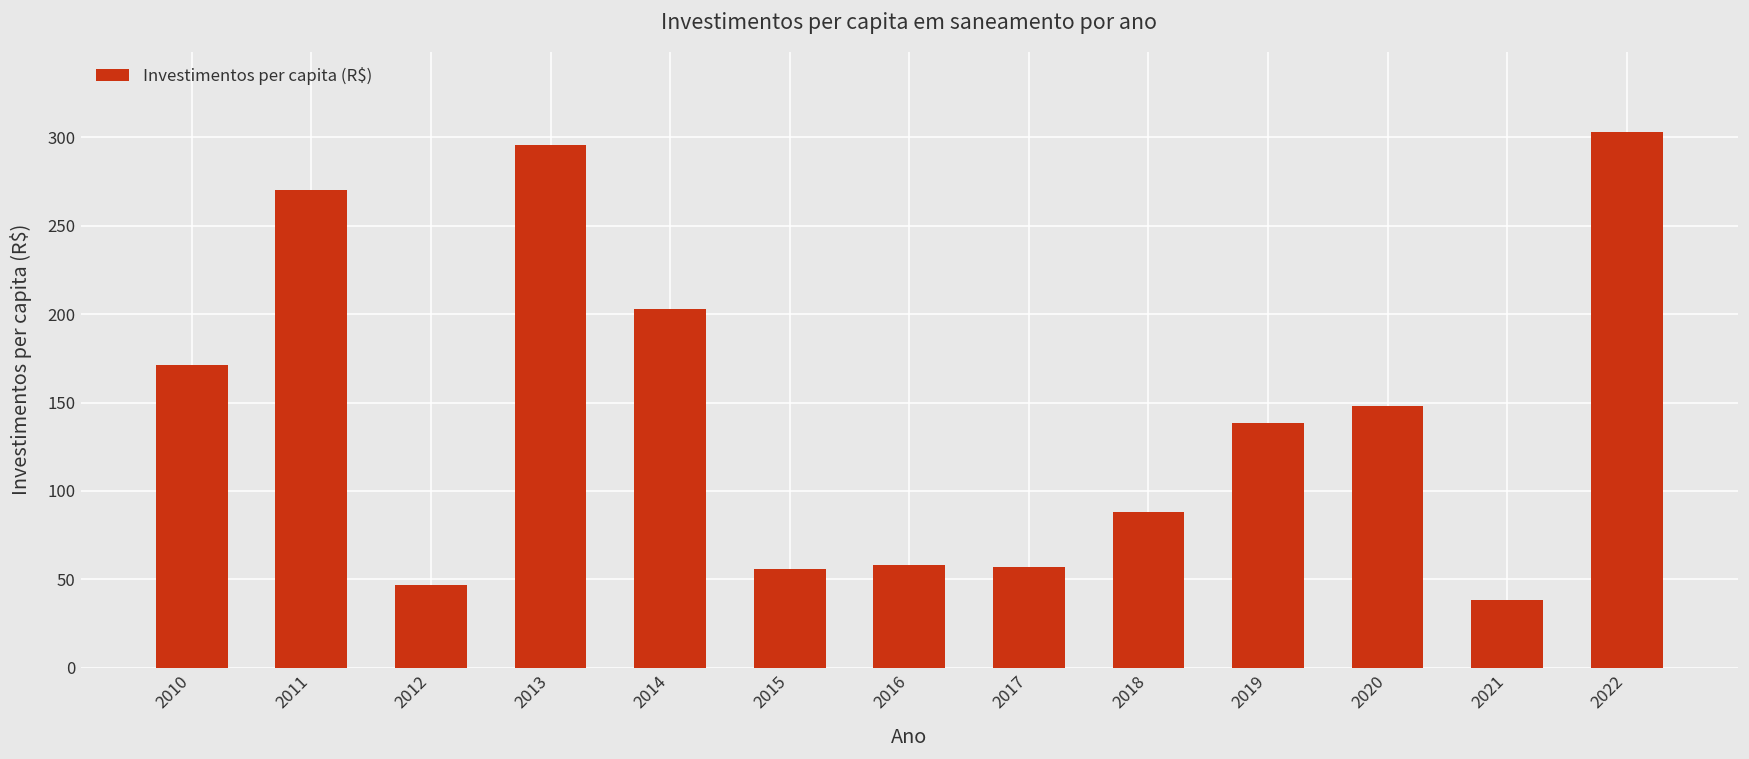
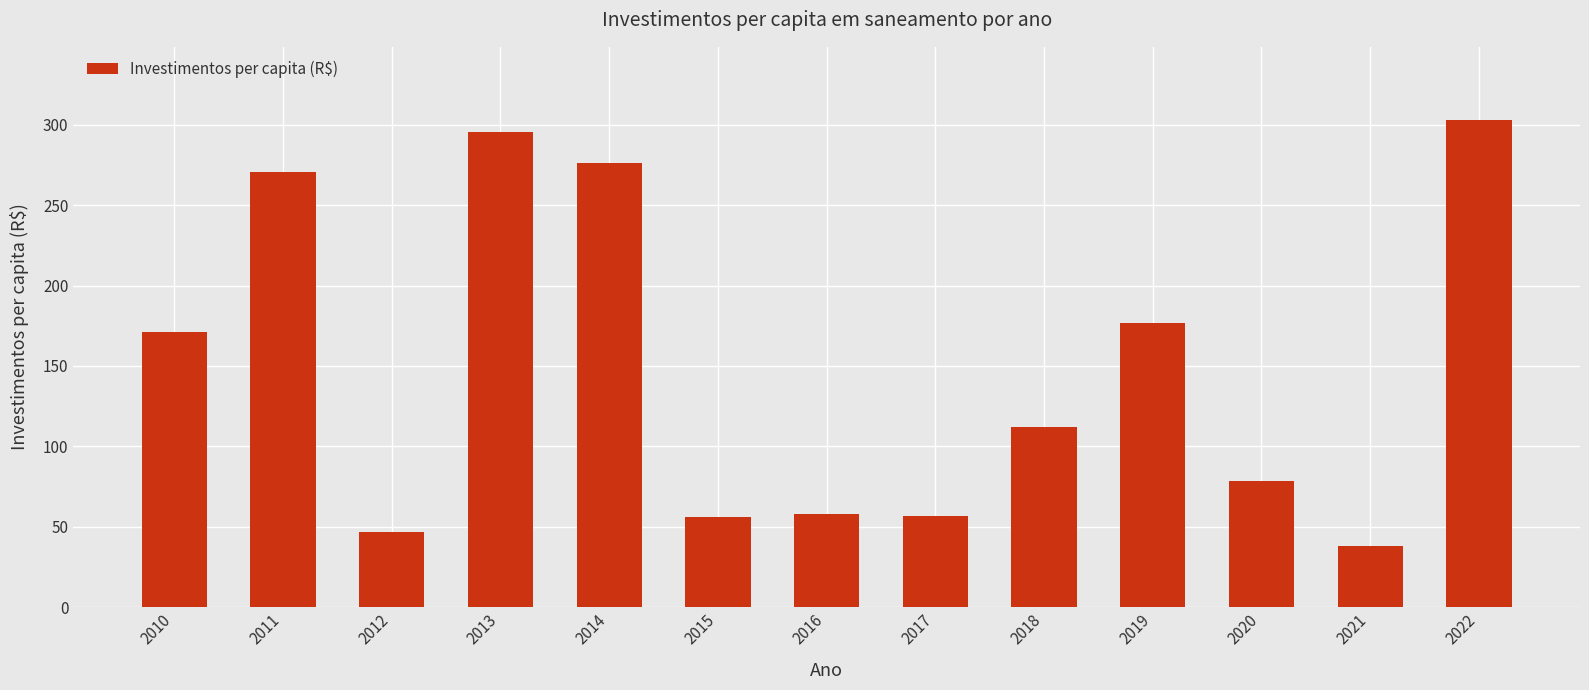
2014: 203 -> 276
2018: 88 -> 112
2019: 139 -> 177
2020: 148 -> 78
